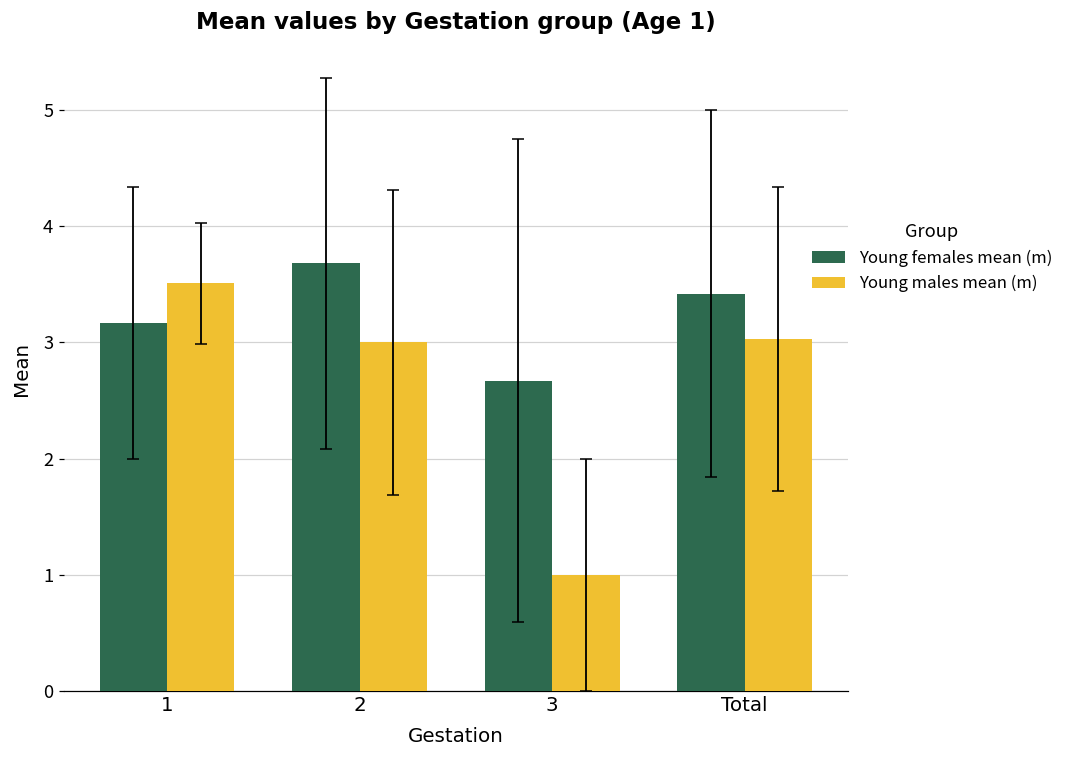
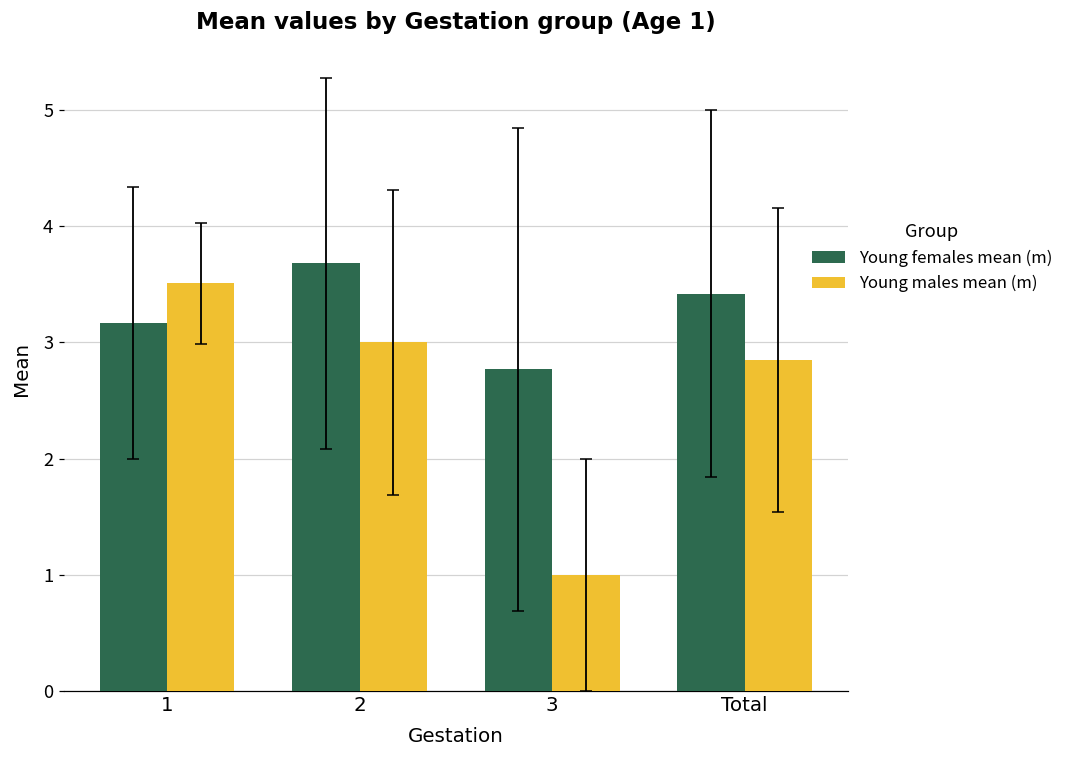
Young females mean (m), 3: 2.67 -> 2.77
Young males mean (m), Total: 3.03 -> 2.85
